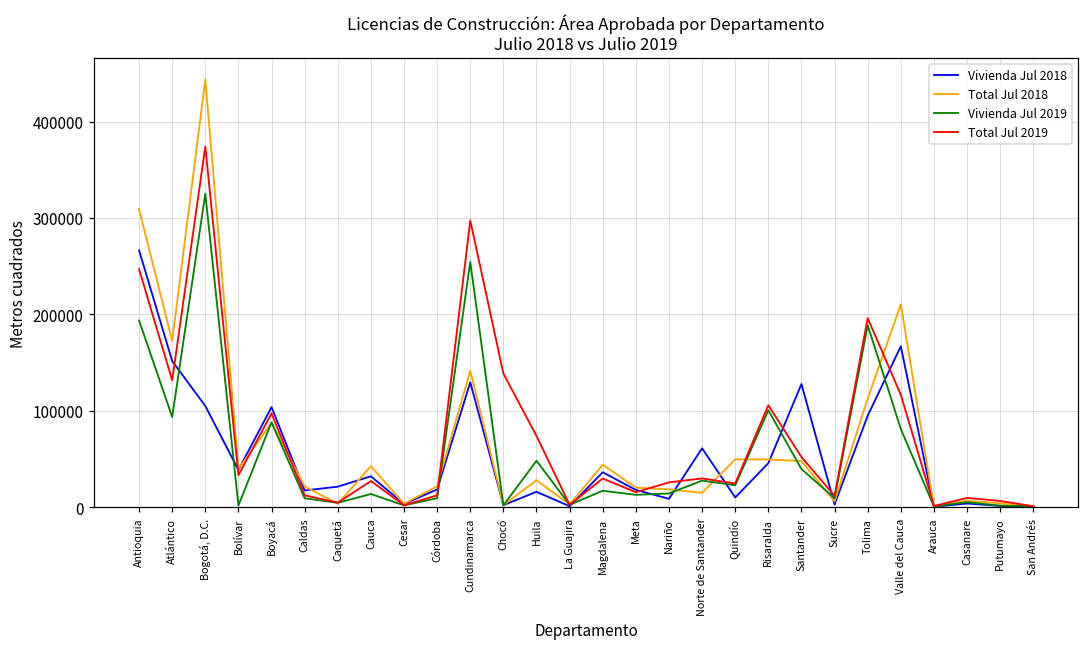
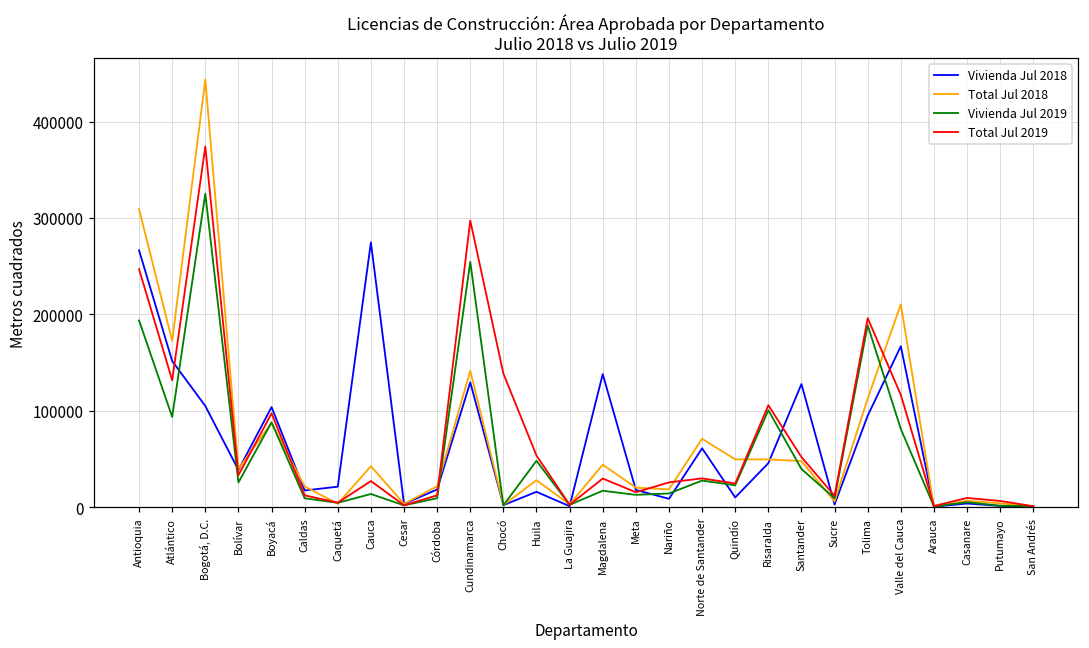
Vivienda Jul 2019, Bolívar: 0 -> 30000
Vivienda Jul 2018, Cauca: 30000 -> 270000
Total Jul 2019, Huila: 70000 -> 50000
Vivienda Jul 2018, Magdalena: 40000 -> 140000
Total Jul 2018, Norte de Santander: 10000 -> 70000
